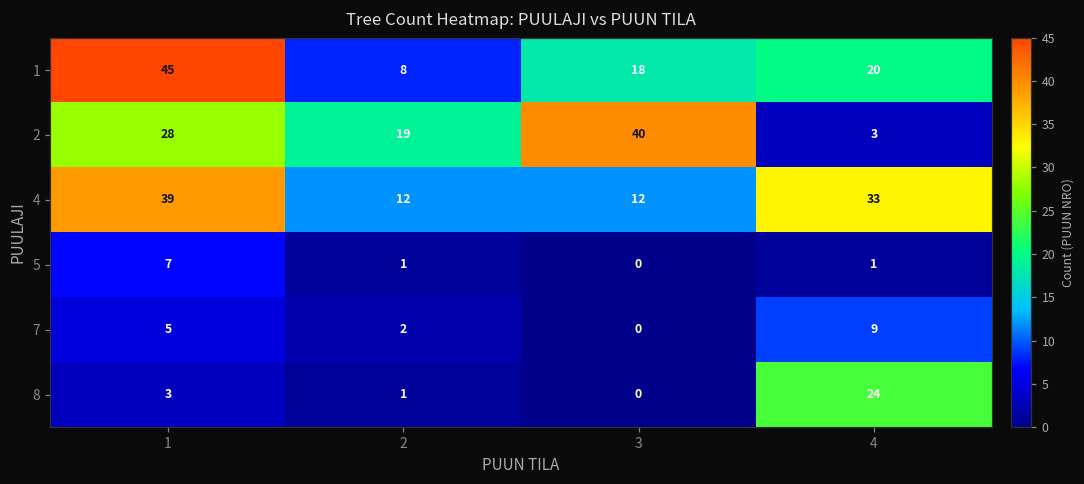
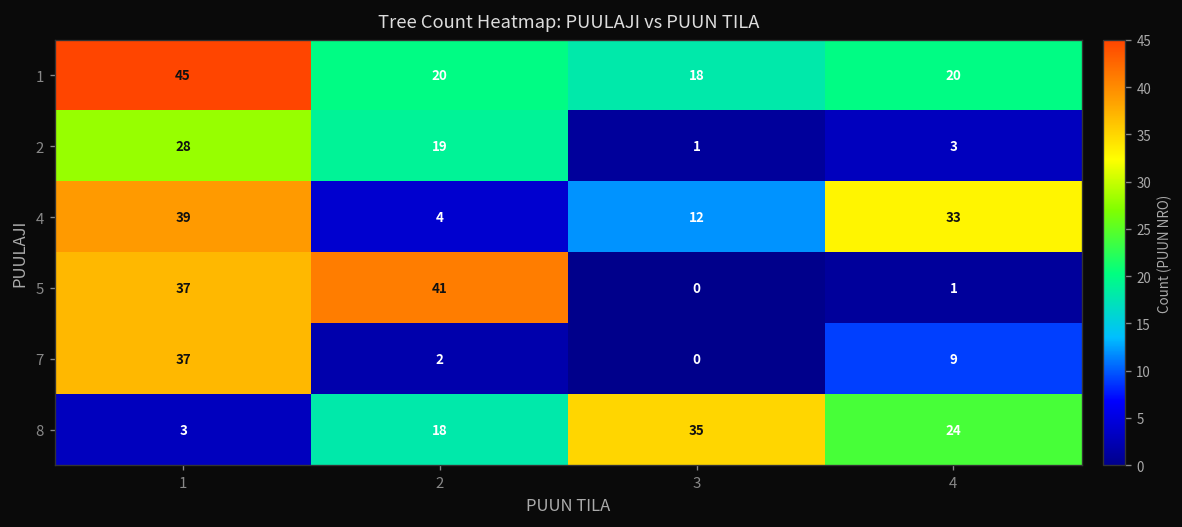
1, 2: 8 -> 20
2, 3: 40 -> 1
4, 2: 12 -> 4
5, 1: 7 -> 37
5, 2: 1 -> 41
7, 1: 5 -> 37
8, 2: 1 -> 18
8, 3: 0 -> 35
